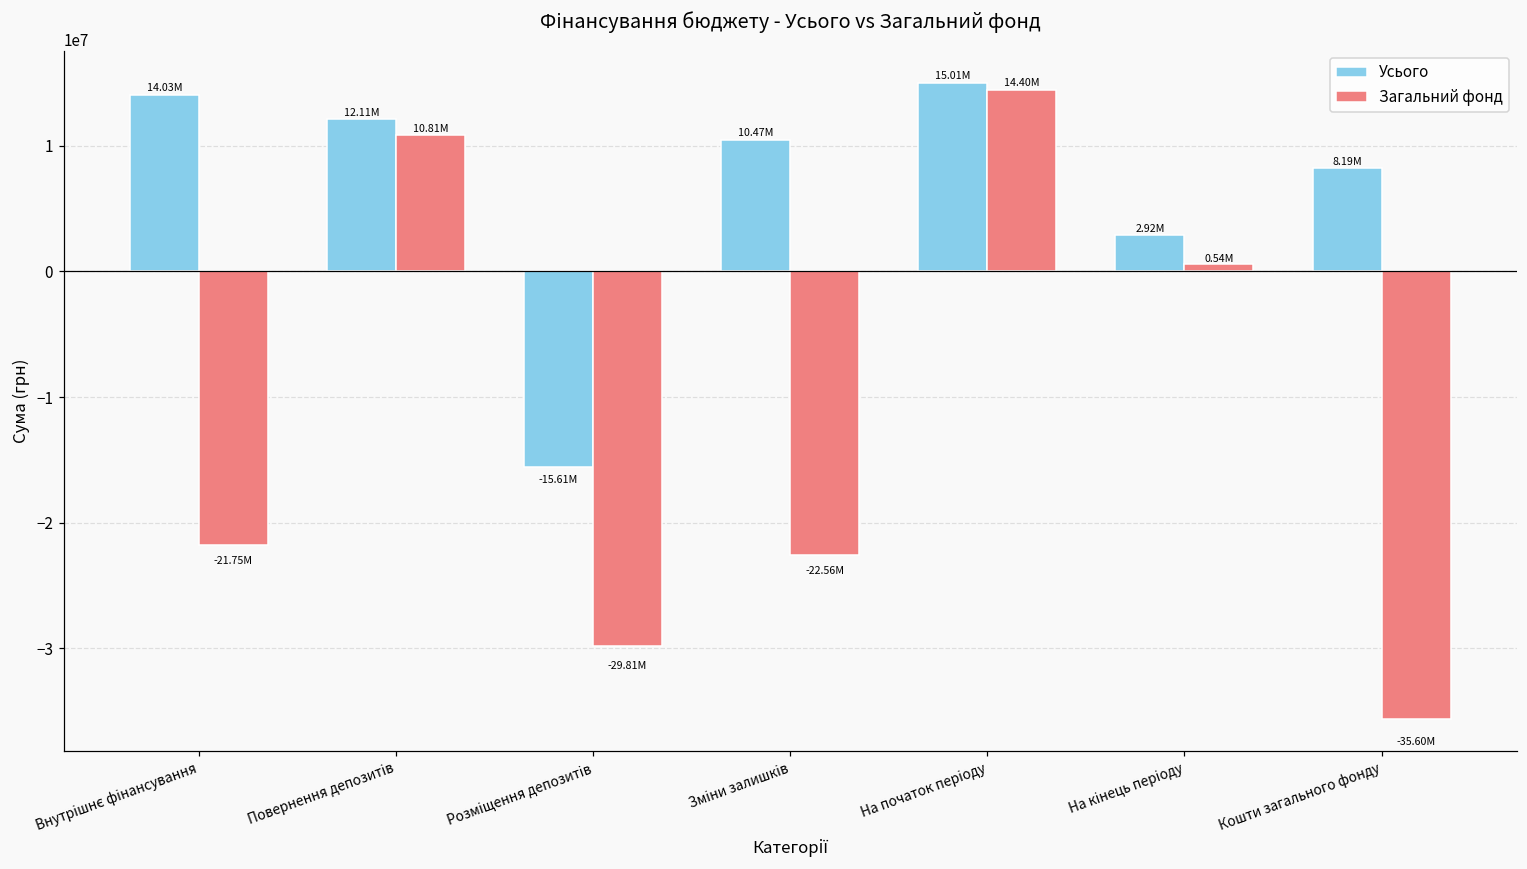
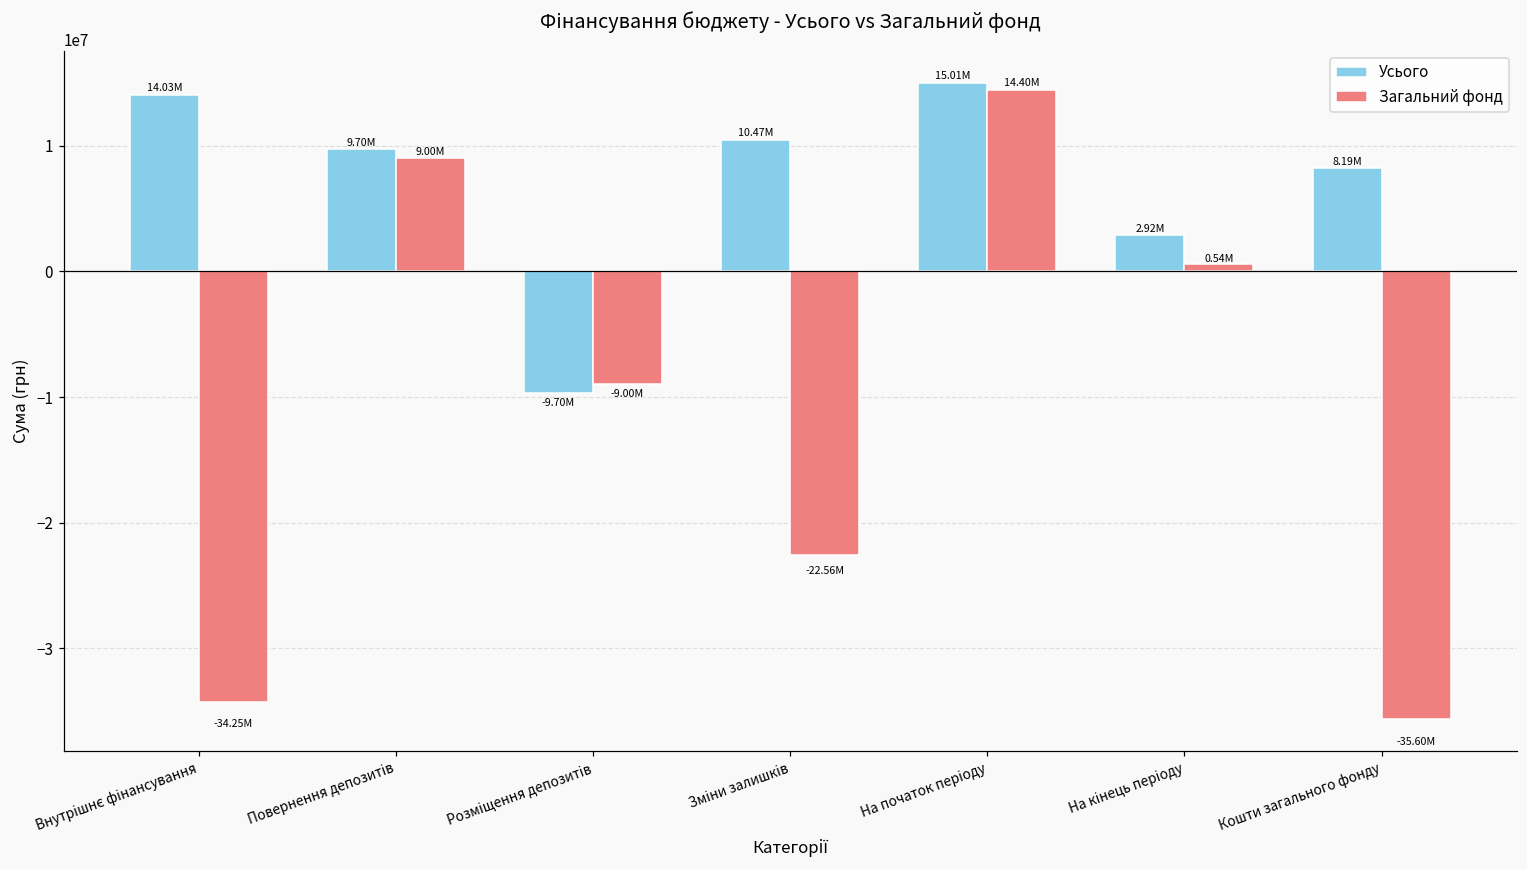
Загальний фонд, Внутрішнє фінансування: -21.75M -> -34.25M
Усього, Повернення депозитів: 12.11M -> 9.70M
Загальний фонд, Повернення депозитів: 10.81M -> 9.00M
Усього, Розміщення депозитів: -15.61M -> -9.70M
Загальний фонд, Розміщення депозитів: -29.81M -> -9.00M
